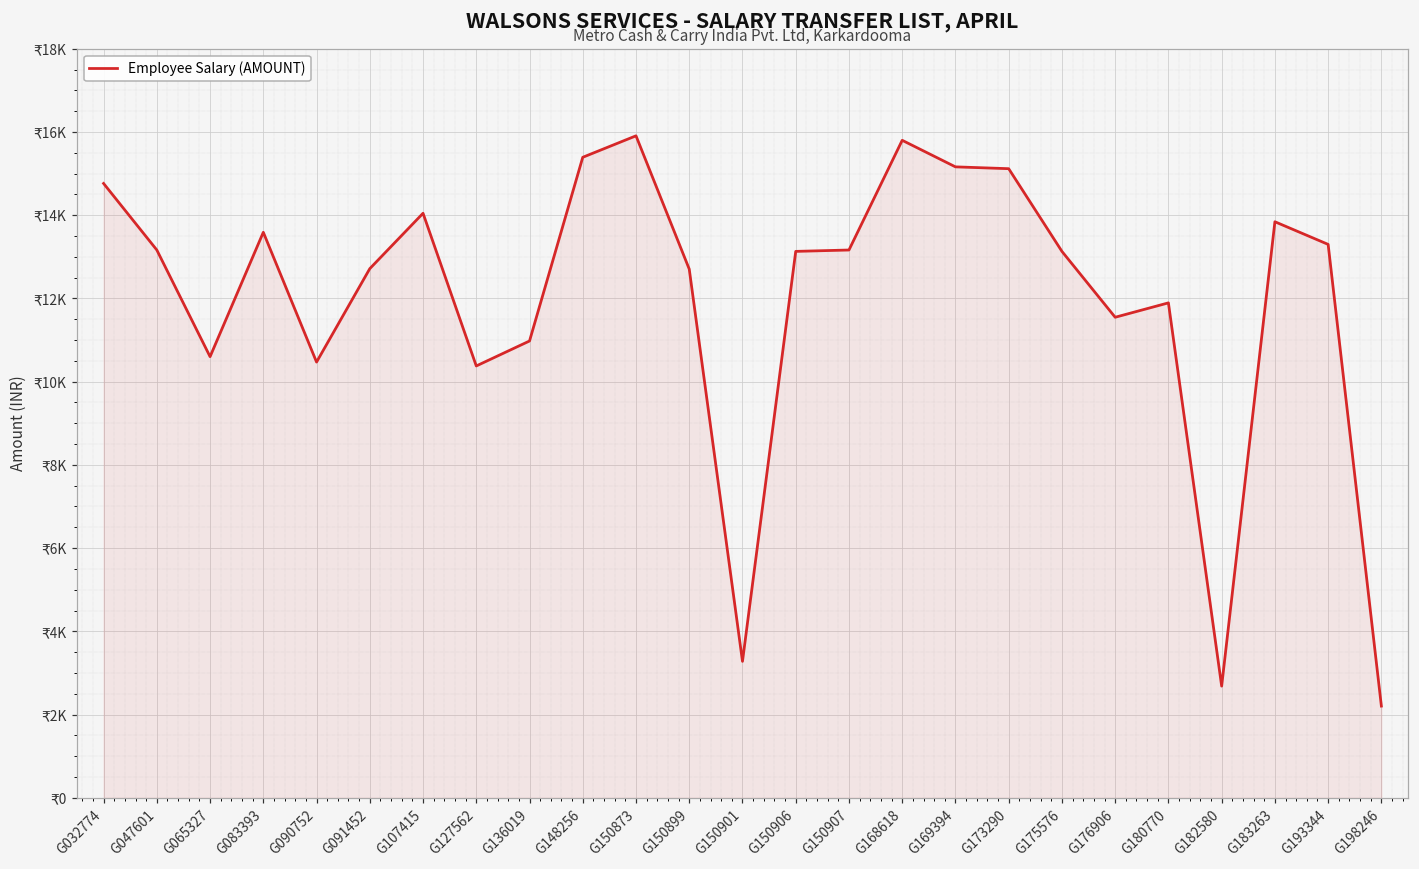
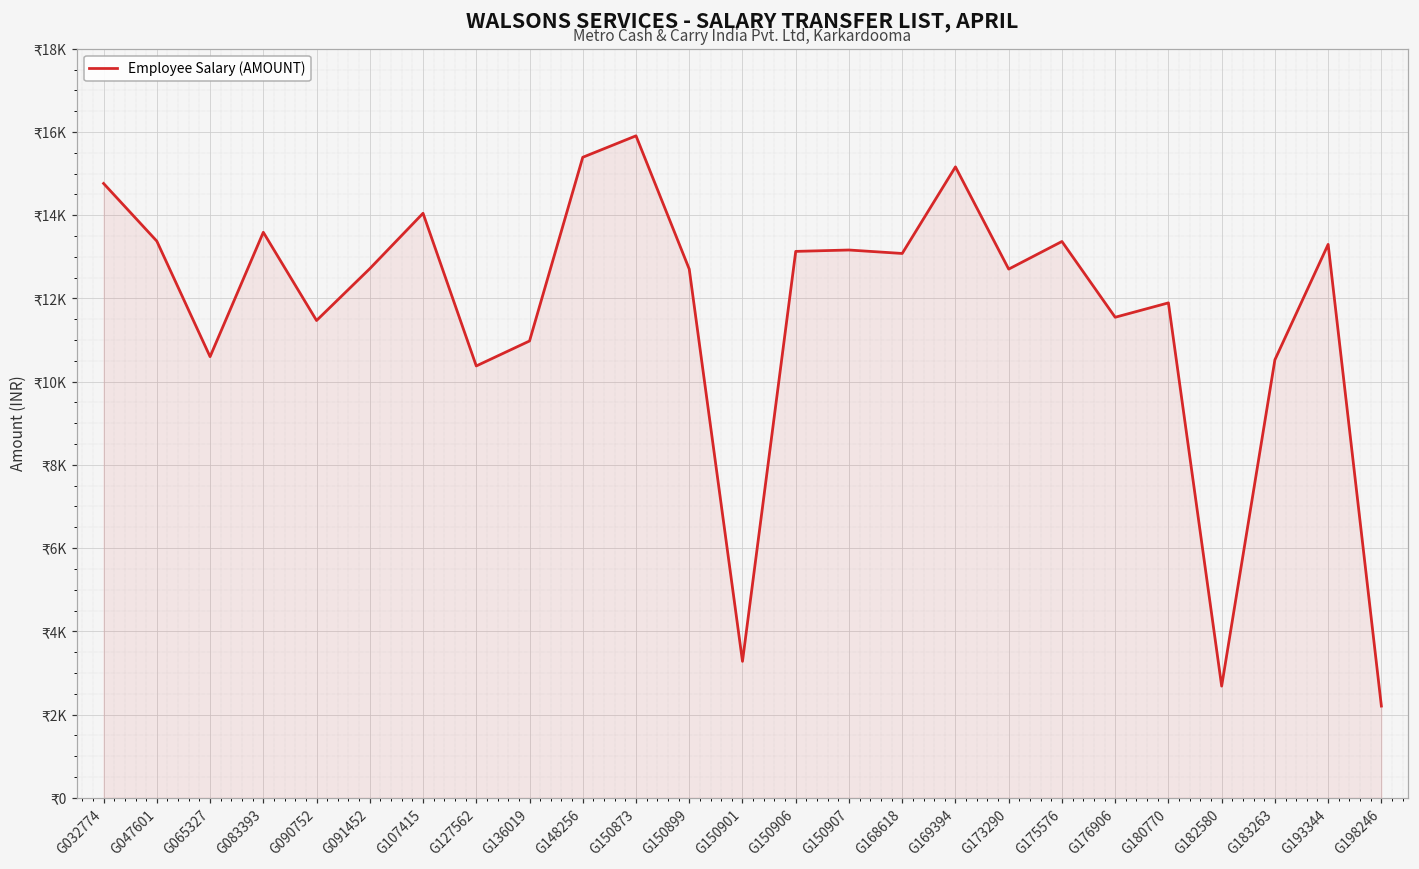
G047601: ₹13200 -> ₹13400
G090752: ₹10500 -> ₹11500
G168618: ₹15800 -> ₹13100
G173290: ₹15100 -> ₹12700
G175576: ₹13100 -> ₹13400
G183263: ₹13800 -> ₹10500
